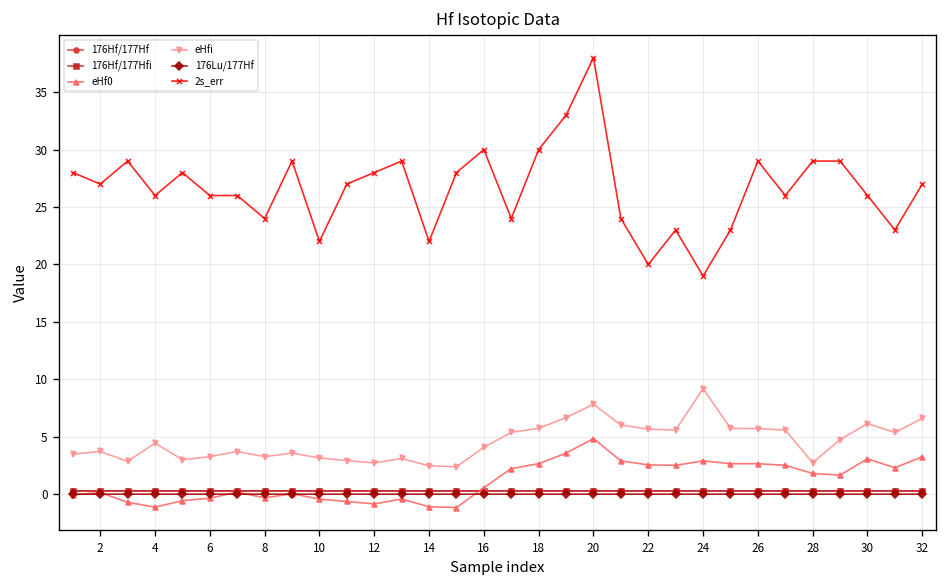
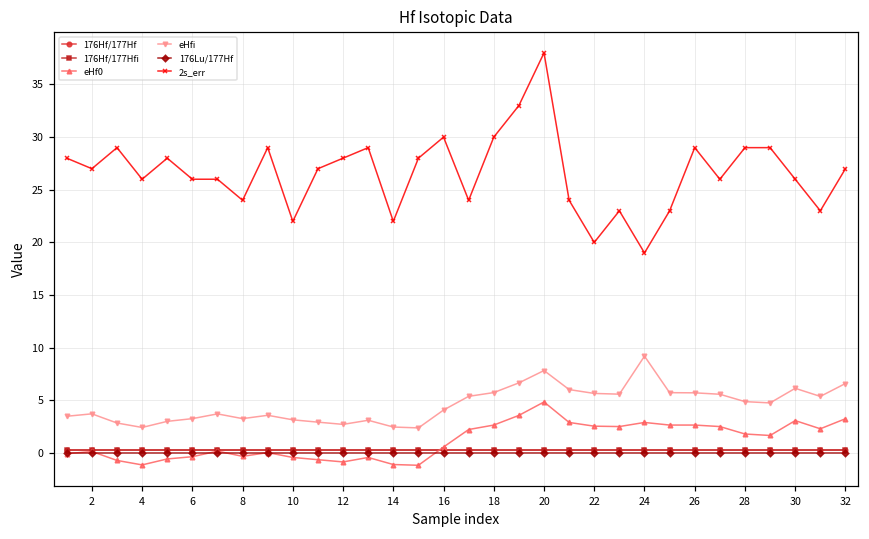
eHfi, 4: 4 -> 2
eHfi, 28: 3 -> 5
